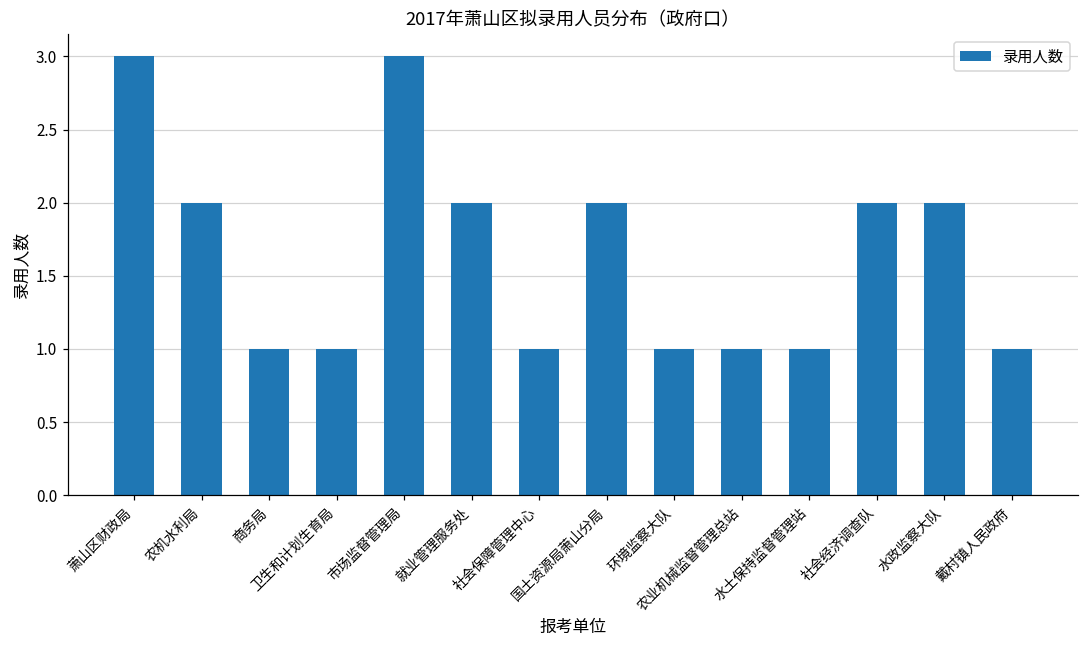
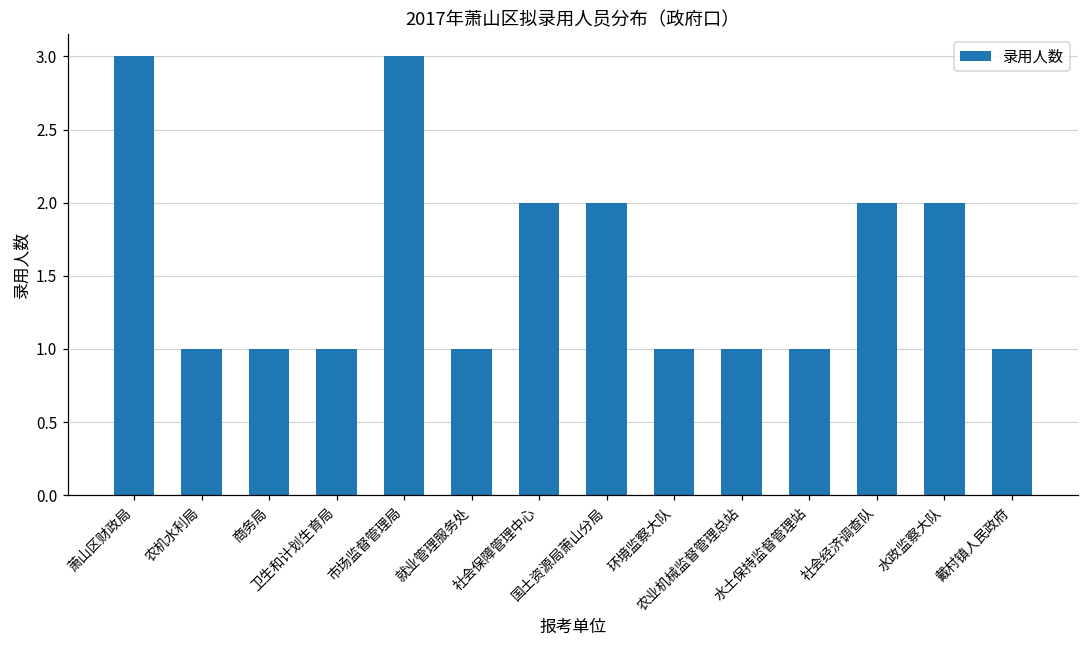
农机水利局: 2 -> 1
就业管理服务处: 2 -> 1
社会保障管理中心: 1 -> 2
